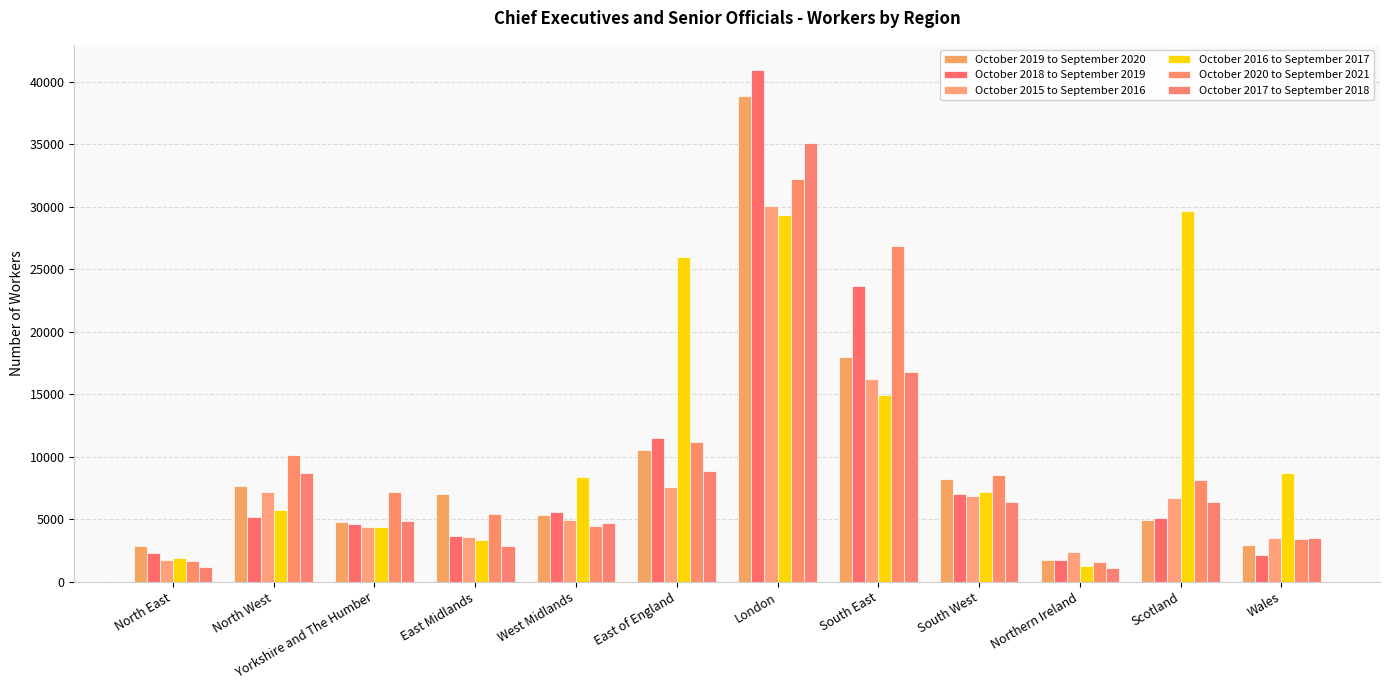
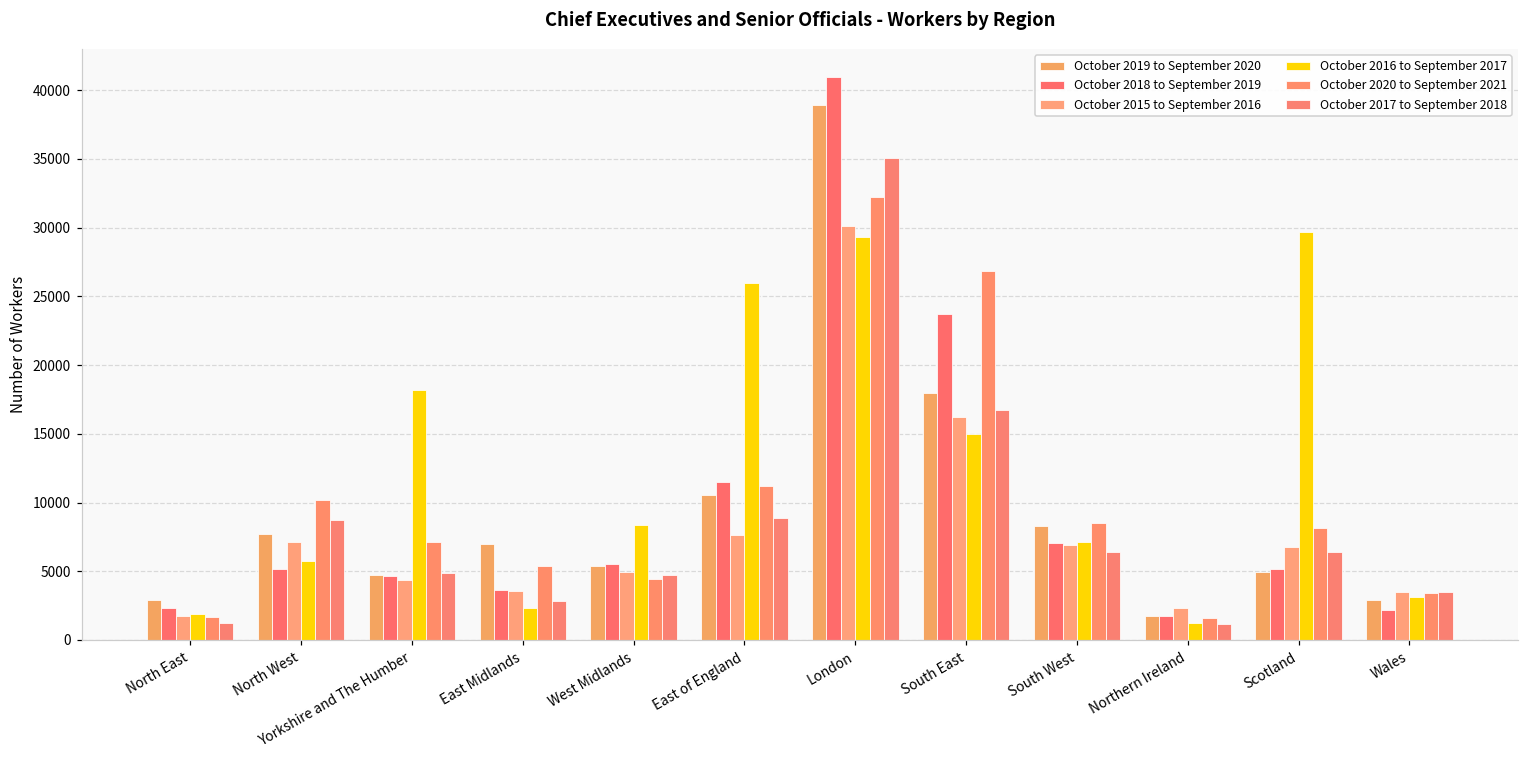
October 2016 to September 2017, Yorkshire and The Humber: 4400 -> 18200
October 2016 to September 2017, East Midlands: 3400 -> 2300
October 2016 to September 2017, Wales: 8700 -> 3200
